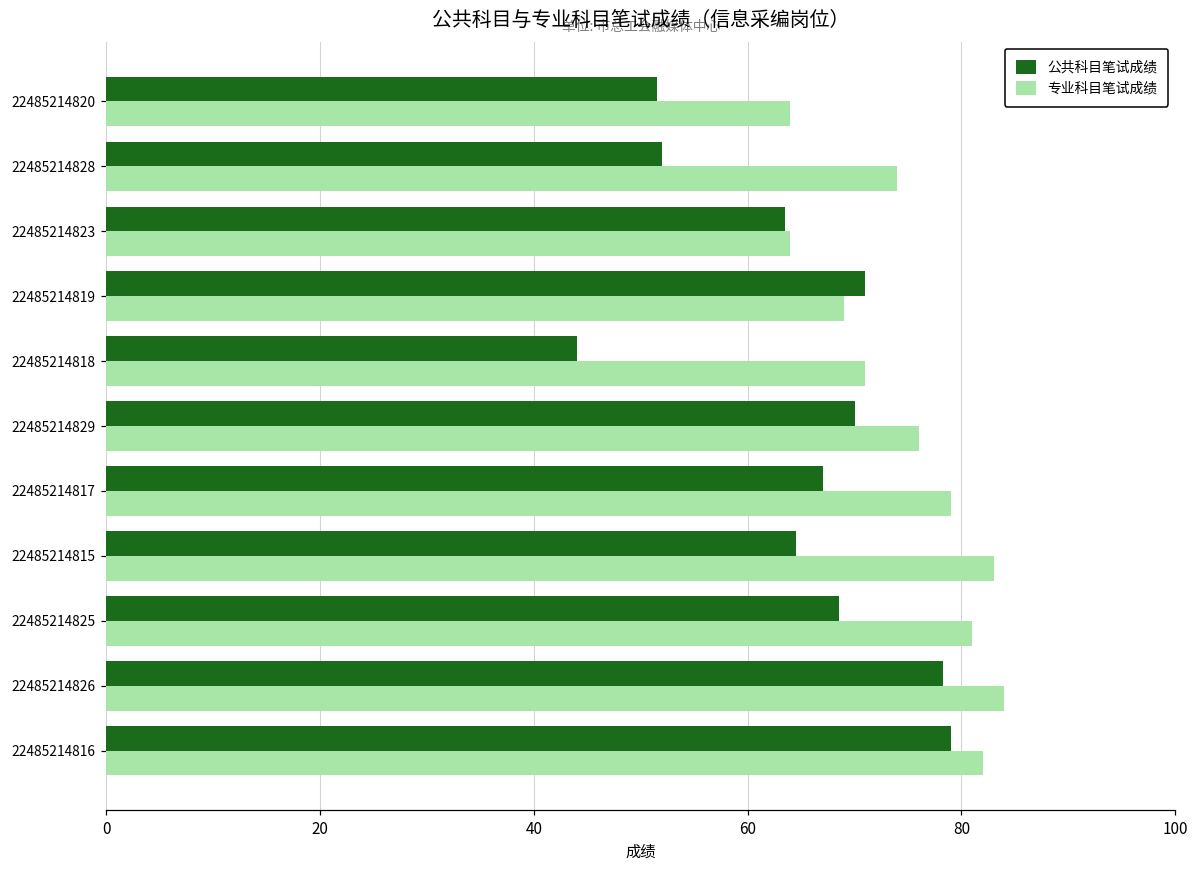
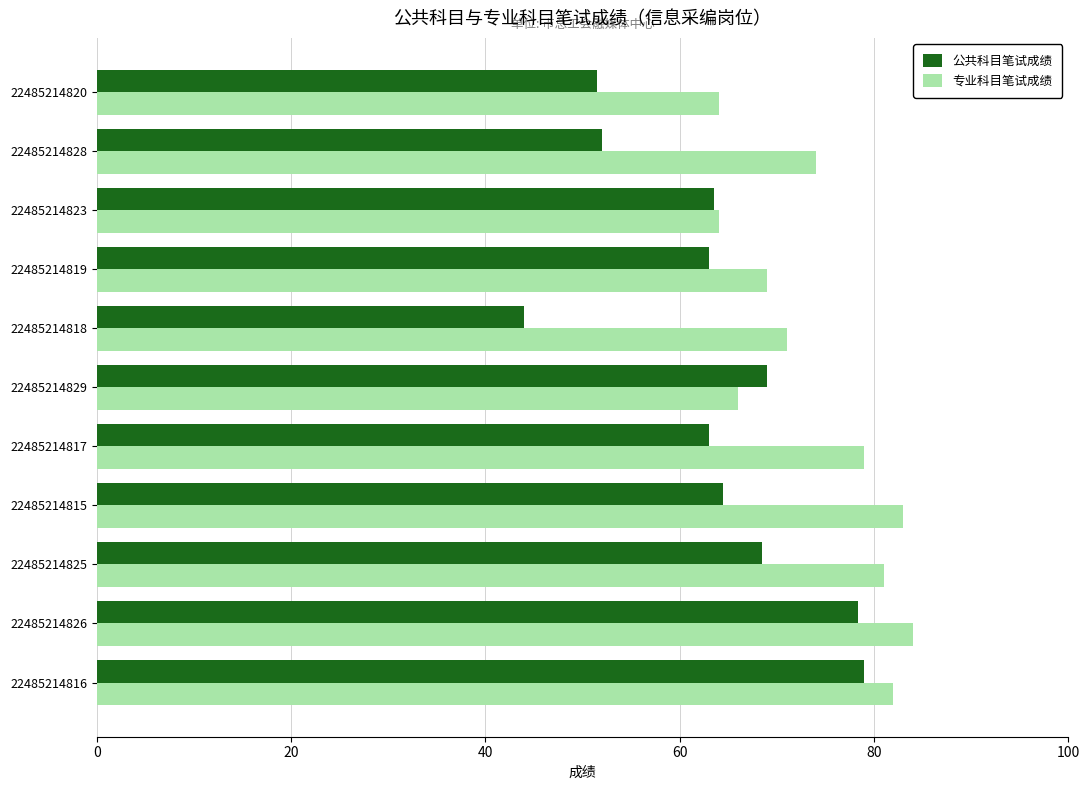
公共科目笔试成绩, 22485214819: 71 -> 63
公共科目笔试成绩, 22485214829: 70 -> 69
专业科目笔试成绩, 22485214829: 76 -> 66
公共科目笔试成绩, 22485214817: 67 -> 63
